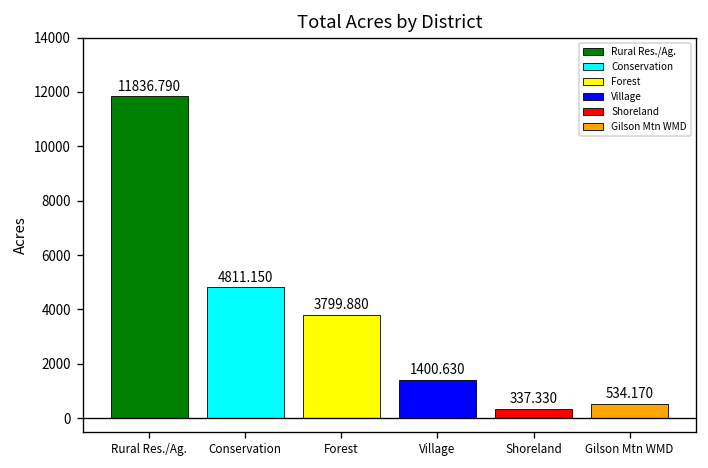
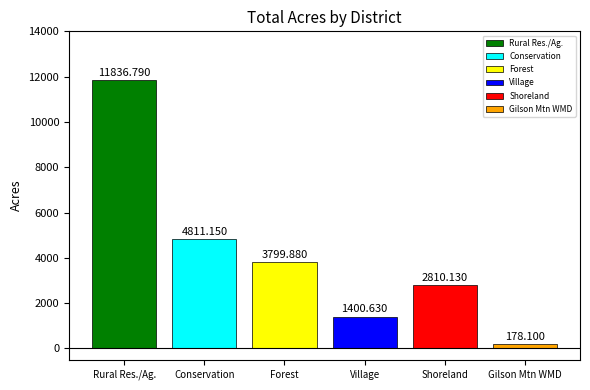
Shoreland: 337.330 -> 2810.130
Gilson Mtn WMD: 534.170 -> 178.100
